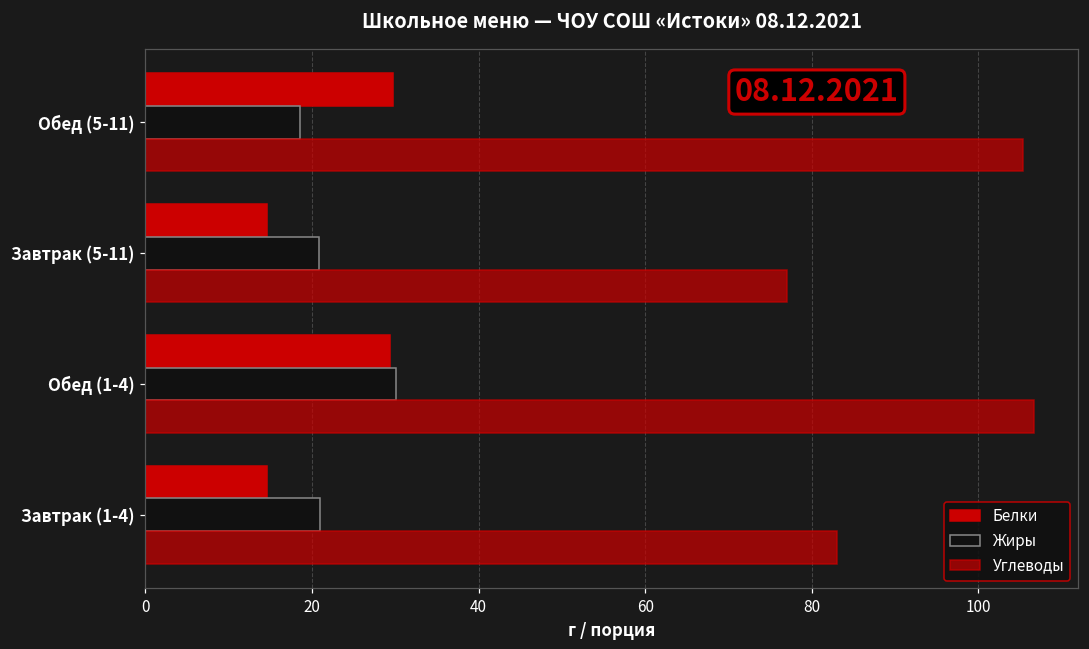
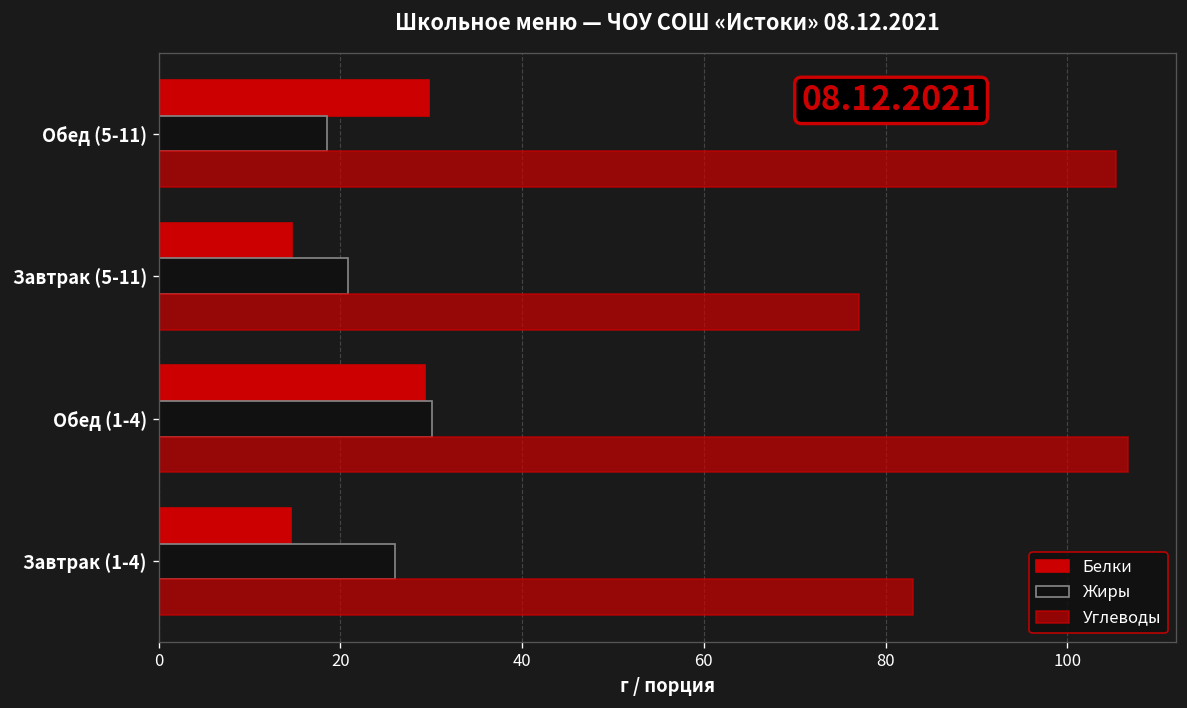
Жиры, Завтрак (1-4): 21 -> 26
